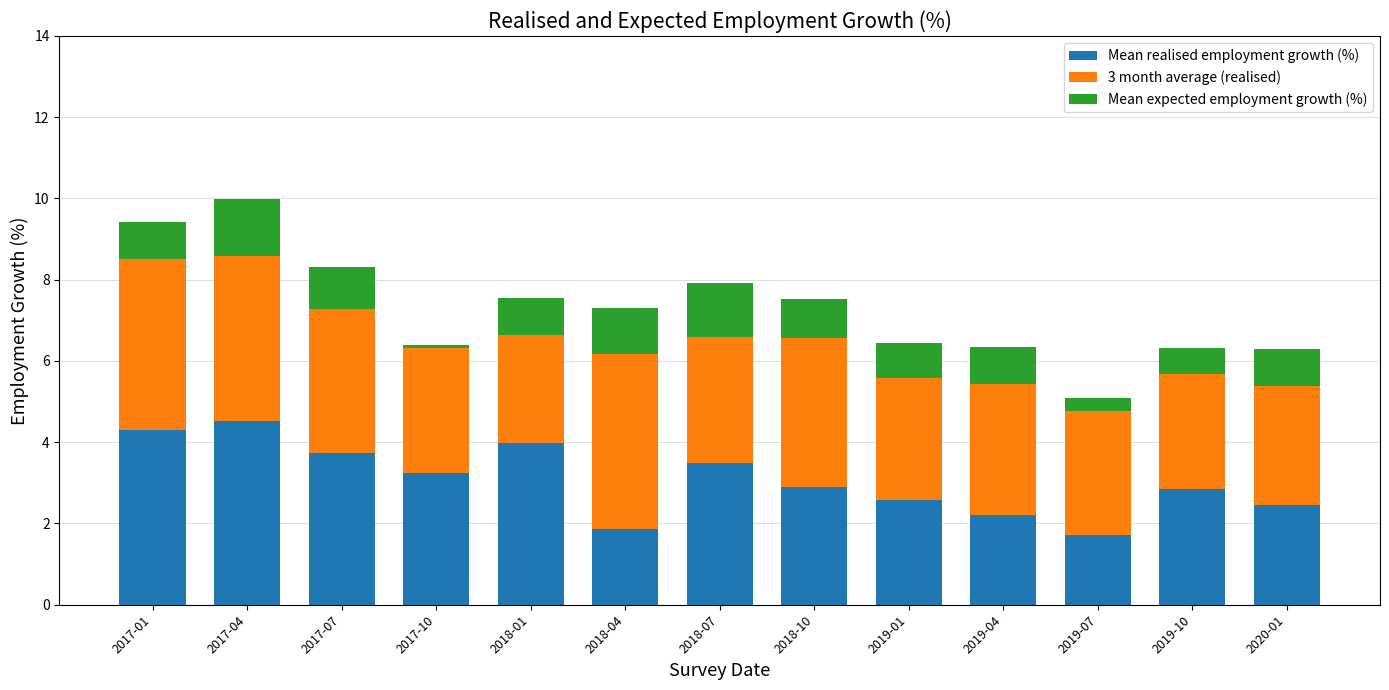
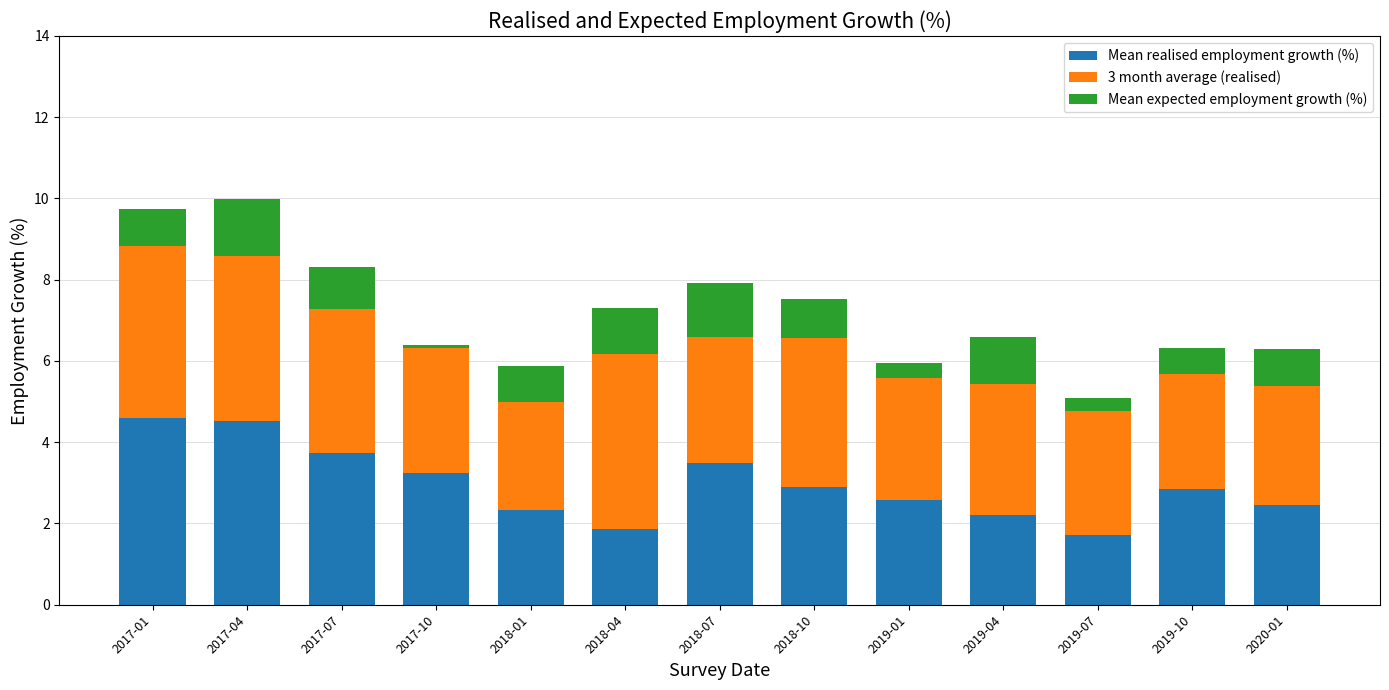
Mean realised employment growth (%), 2017-01: 4.3 -> 4.6
Mean realised employment growth (%), 2018-01: 4.0 -> 2.3
Mean expected employment growth (%), 2019-01: 0.9 -> 0.4
Mean expected employment growth (%), 2019-04: 0.9 -> 1.1
